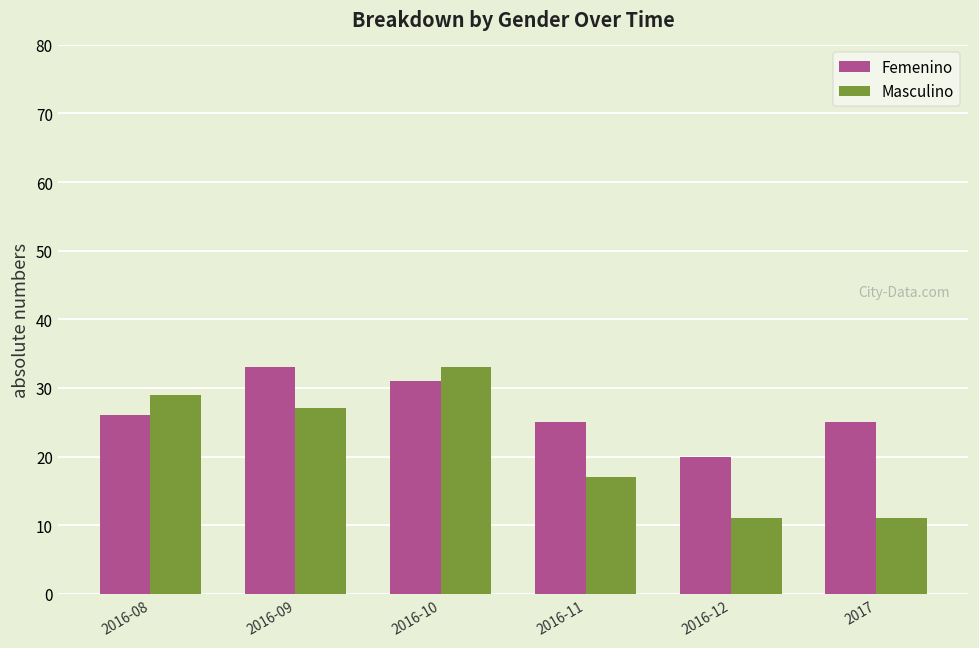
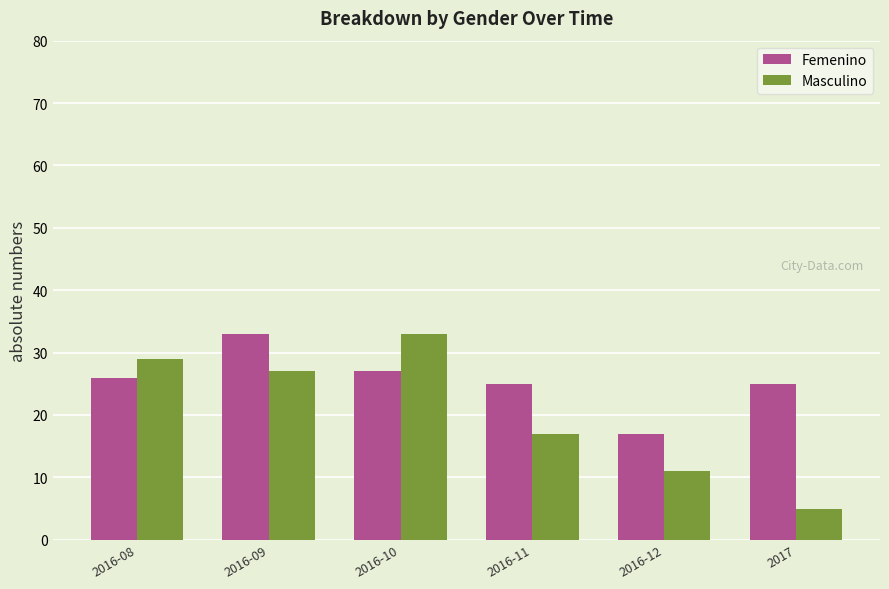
Femenino, 2016-10: 31 -> 27
Femenino, 2016-12: 20 -> 17
Masculino, 2017: 11 -> 5
